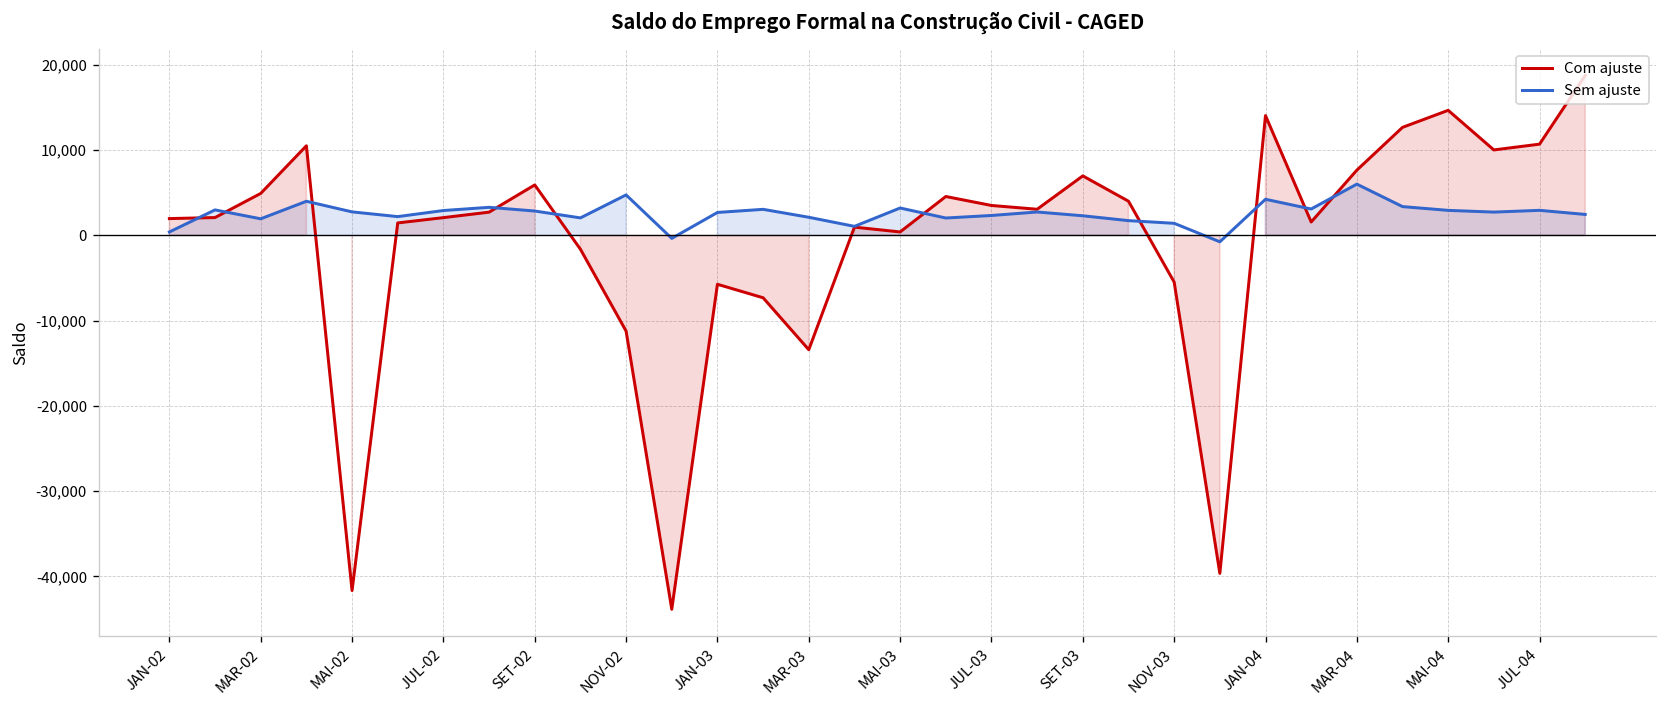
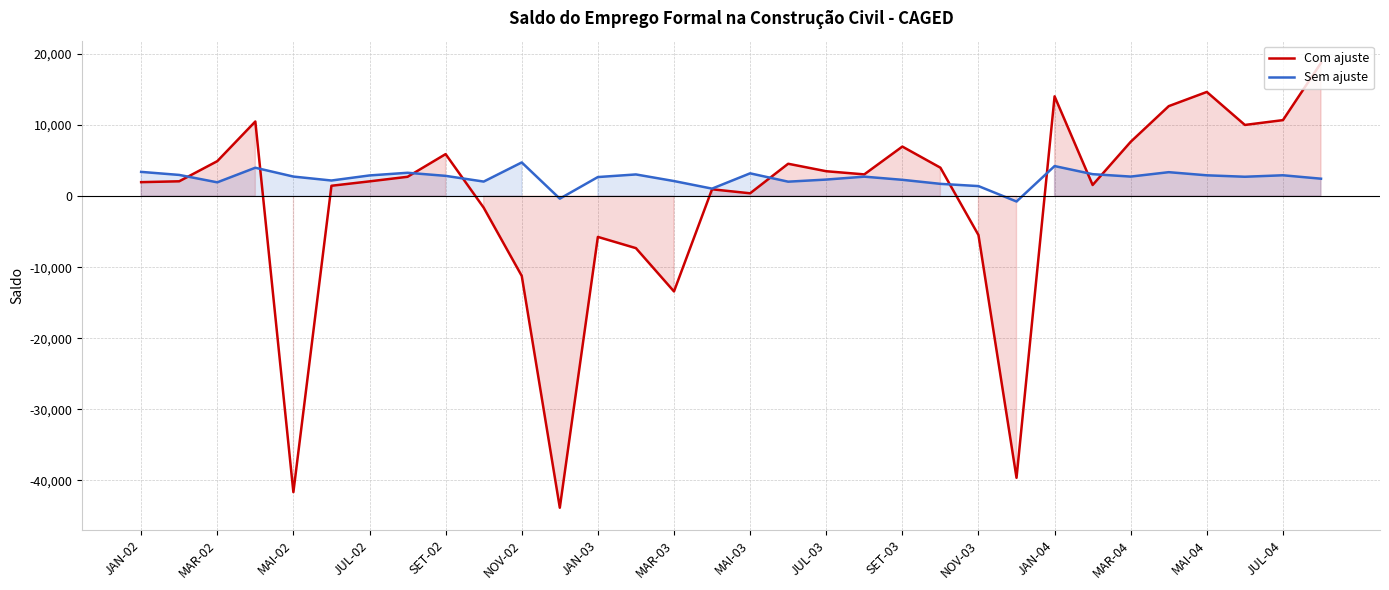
Sem ajuste, JAN-02: 0 -> 3,000
Sem ajuste, MAR-04: 6,000 -> 3,000
